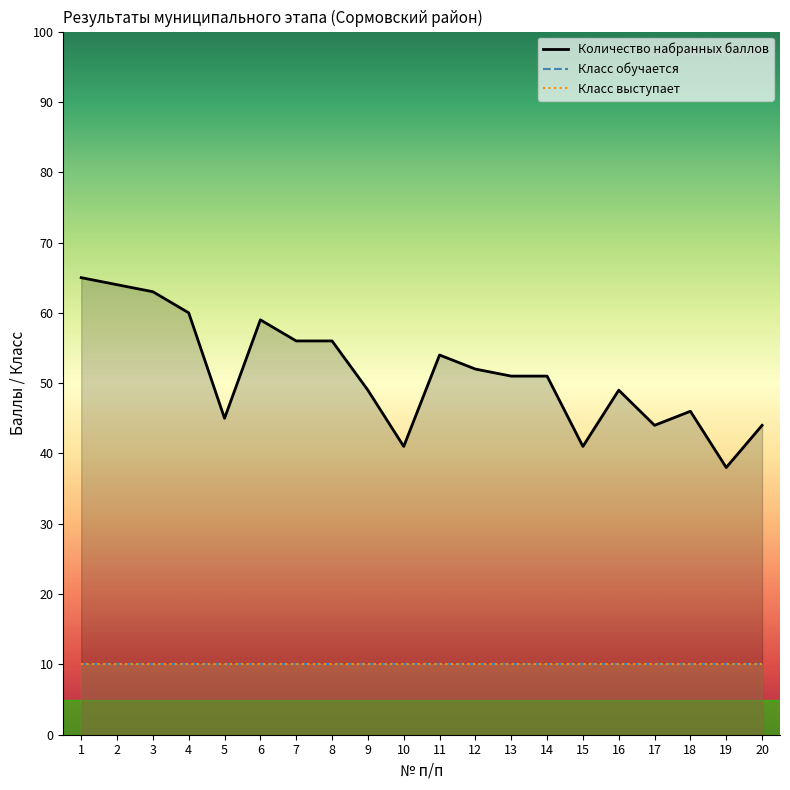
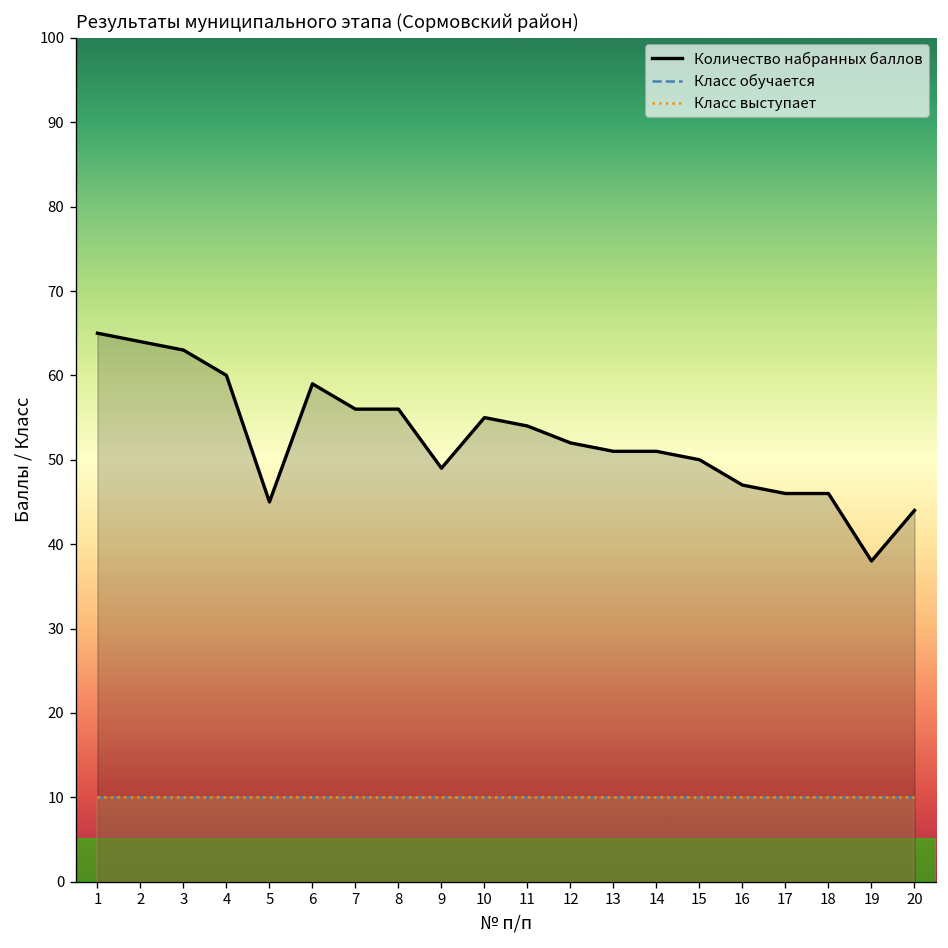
Количество набранных баллов, 10: 41 -> 55
Количество набранных баллов, 15: 41 -> 50
Количество набранных баллов, 16: 49 -> 47
Количество набранных баллов, 17: 44 -> 46
